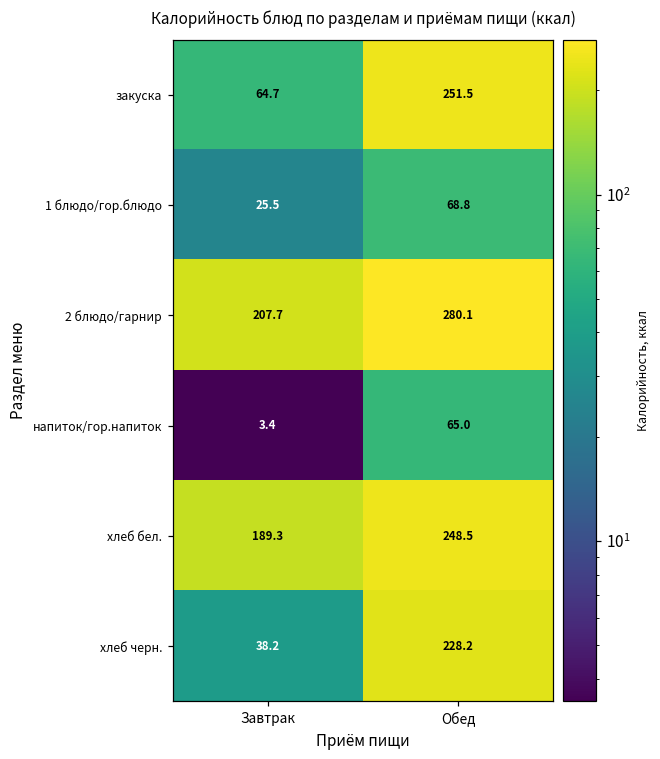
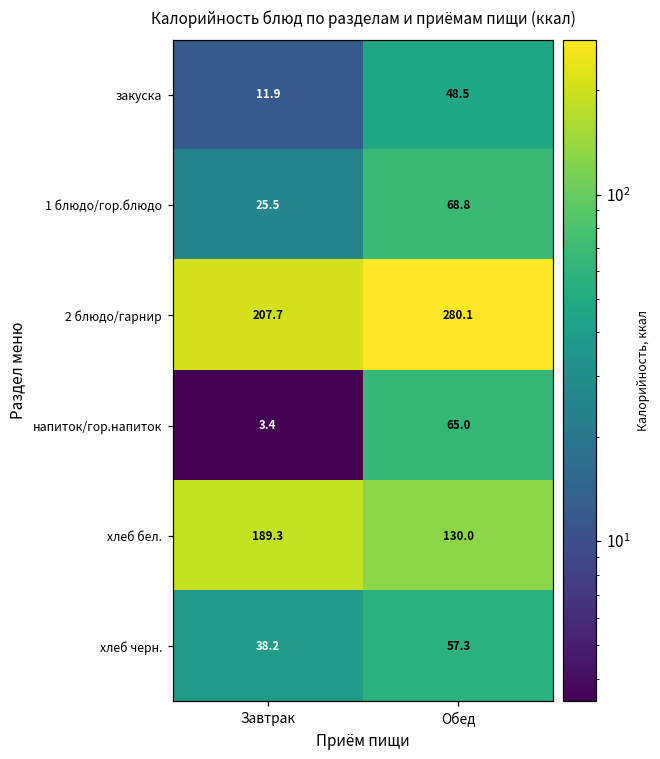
закуска, Завтрак: 64.7 -> 11.9
закуска, Обед: 251.5 -> 48.5
хлеб бел., Обед: 248.5 -> 130.0
хлеб черн., Обед: 228.2 -> 57.3
